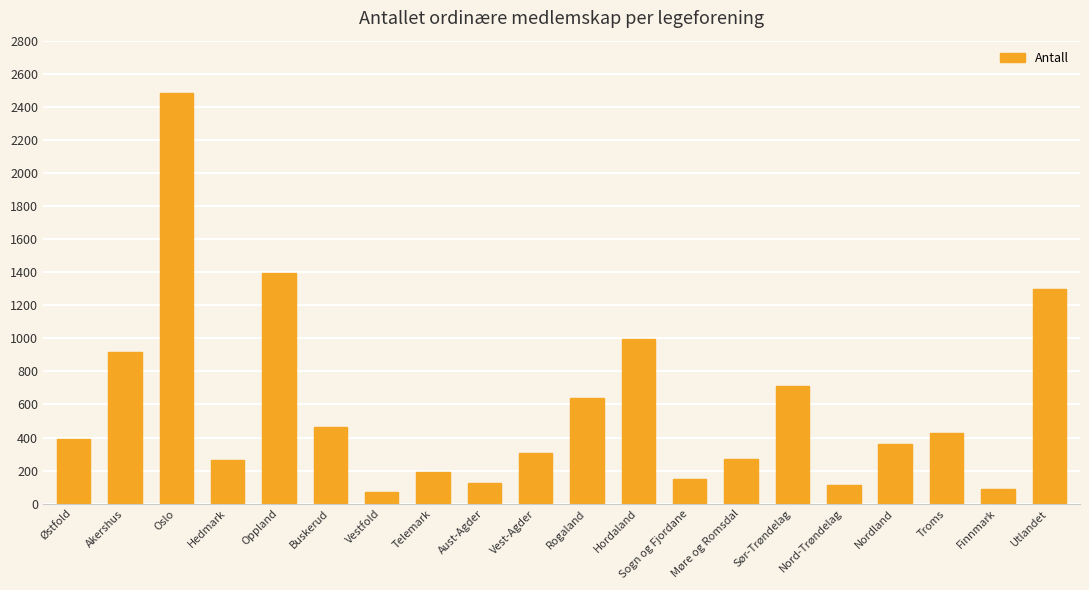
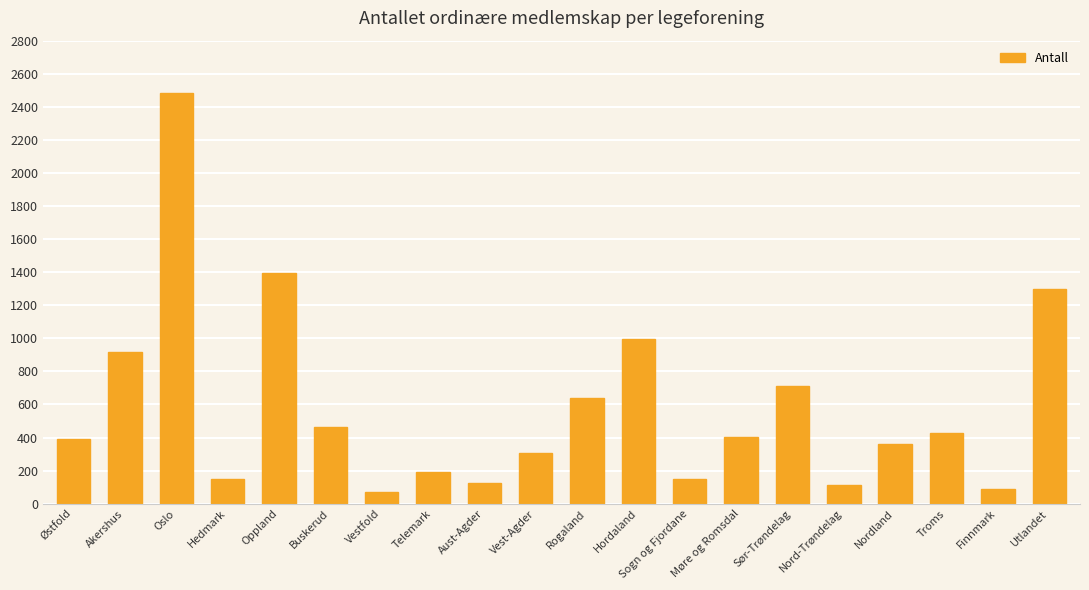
Hedmark: 270 -> 150
Møre og Romsdal: 270 -> 400
